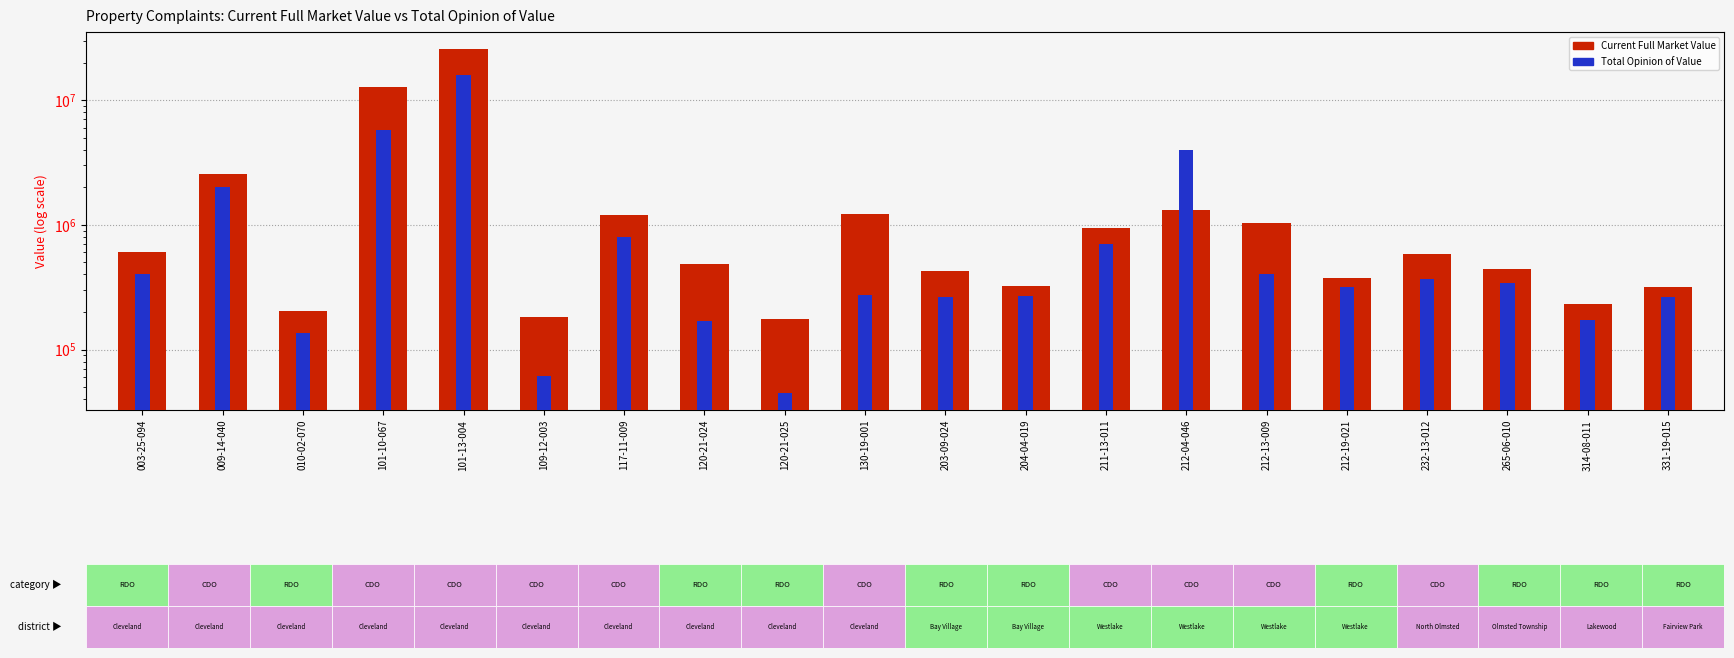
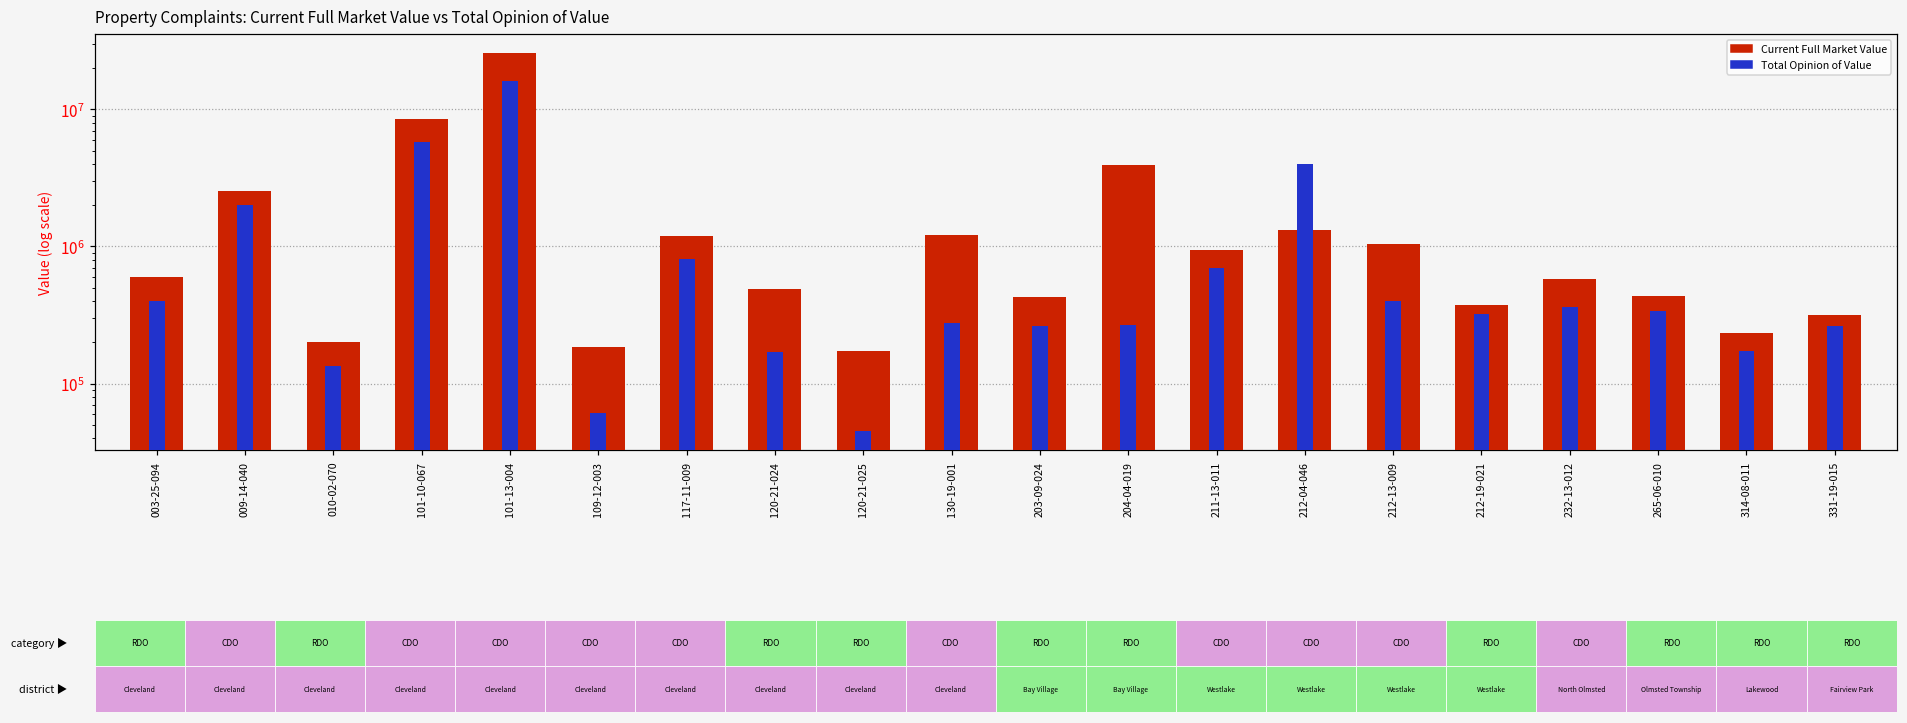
Current Full Market Value, 101-10-067: 13000000 -> 9000000
Current Full Market Value, 204-04-019: 330000 -> 3900000
